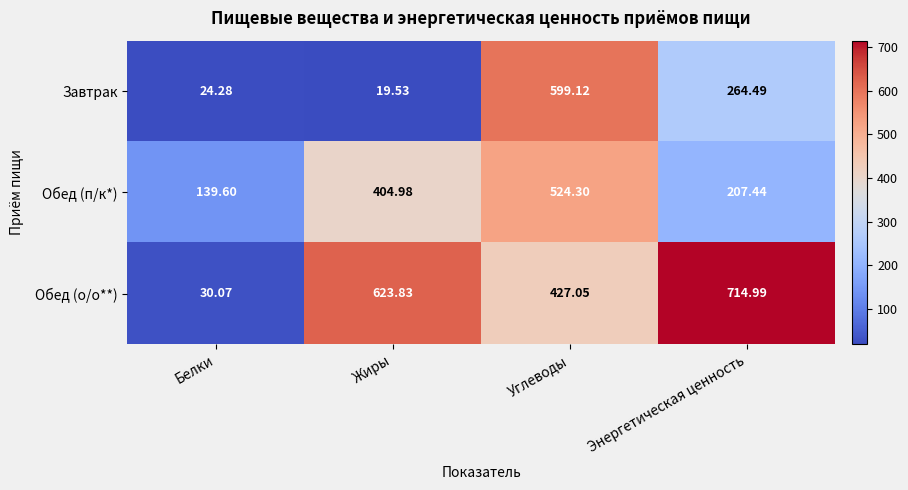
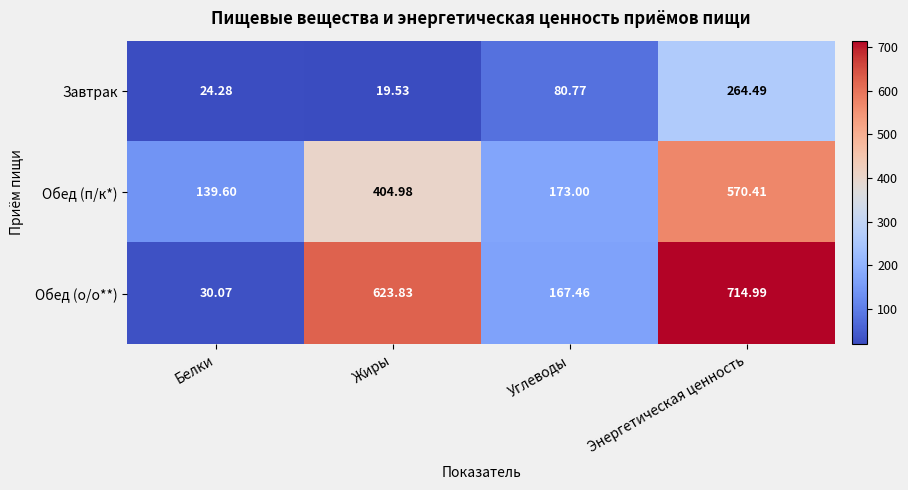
Завтрак, Углеводы: 599.12 -> 80.77
Обед (п/к*), Углеводы: 524.30 -> 173.00
Обед (п/к*), Энергетическая ценность: 207.44 -> 570.41
Обед (о/о**), Углеводы: 427.05 -> 167.46
